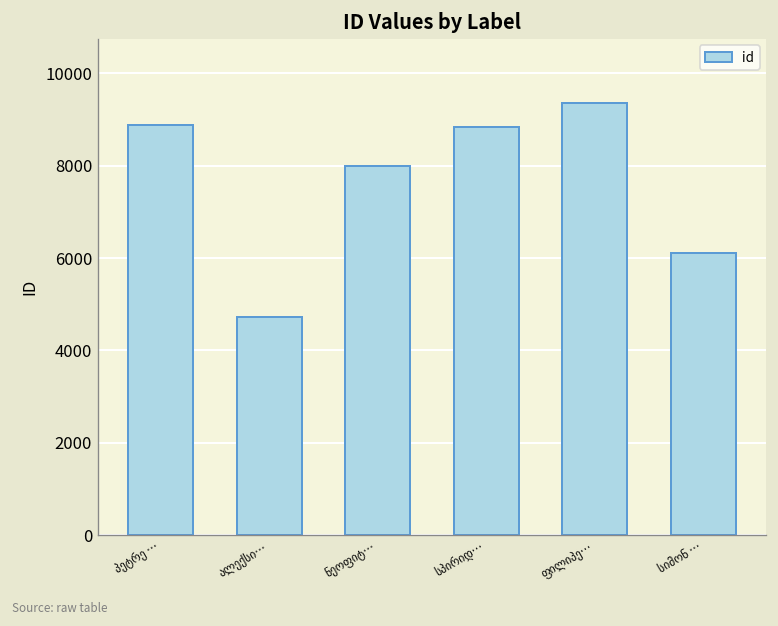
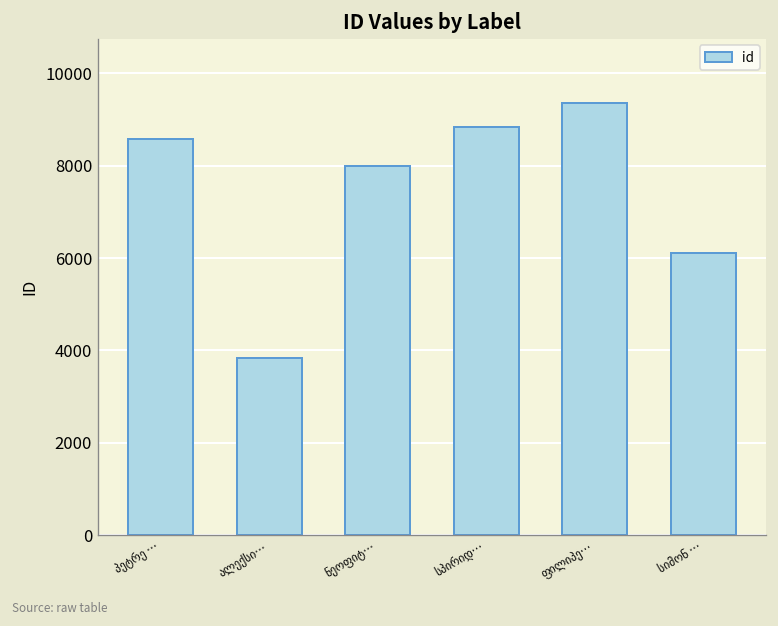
პეტრე …: 8900 -> 8600
ალექსი…: 4700 -> 3800
